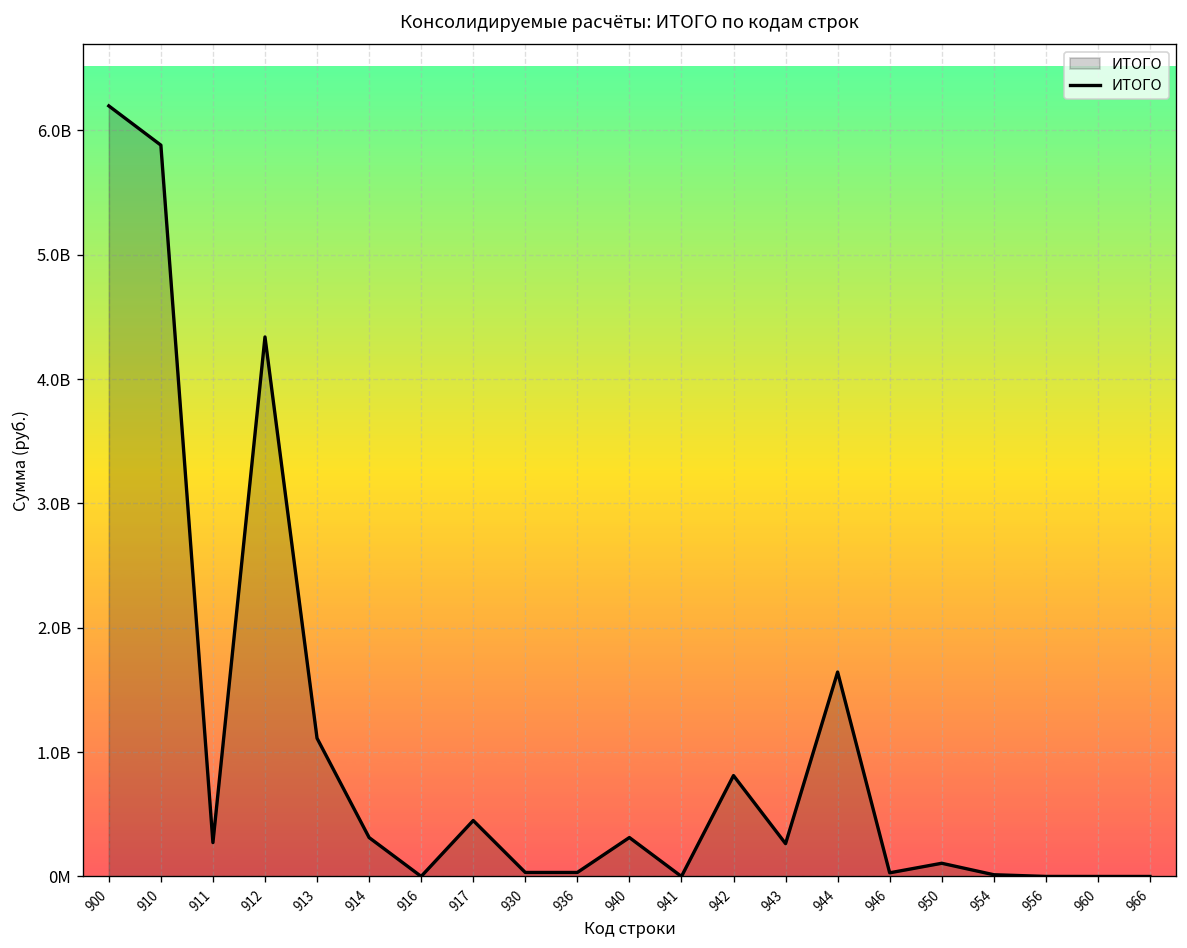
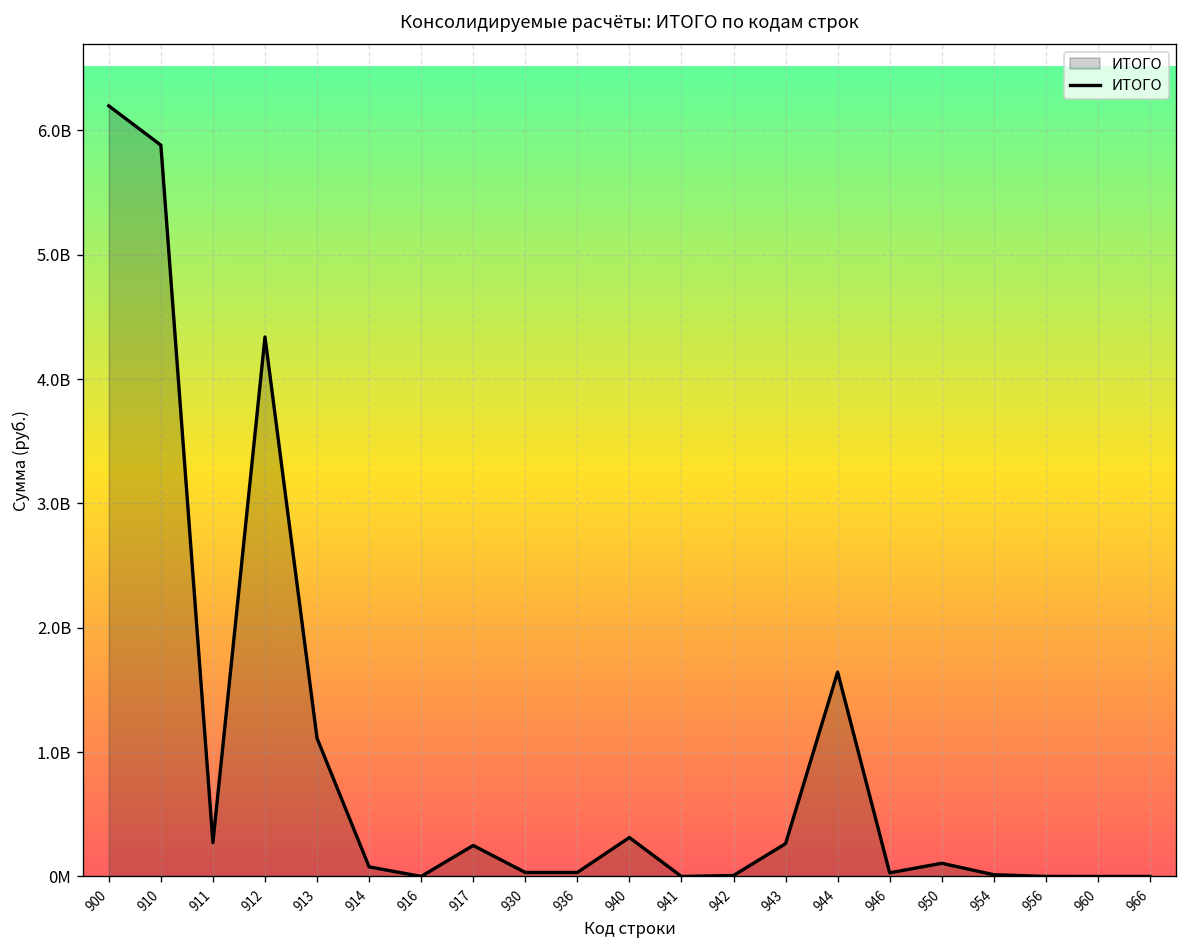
914: 310000000 -> 80000000
917: 450000000 -> 250000000
942: 810000000 -> 10000000
